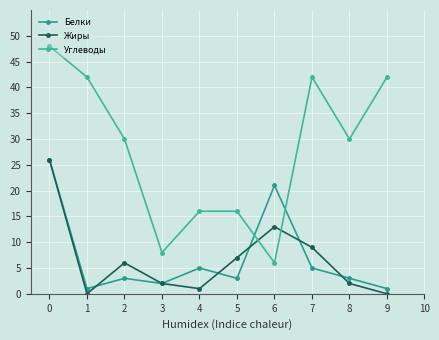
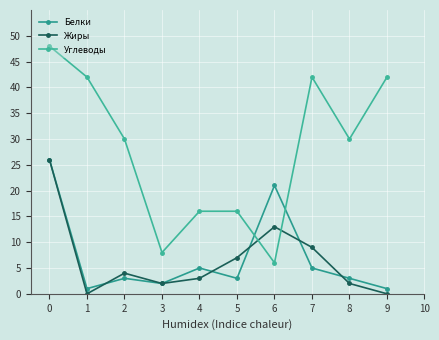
Жиры, 2: 6 -> 4
Жиры, 4: 1 -> 3
